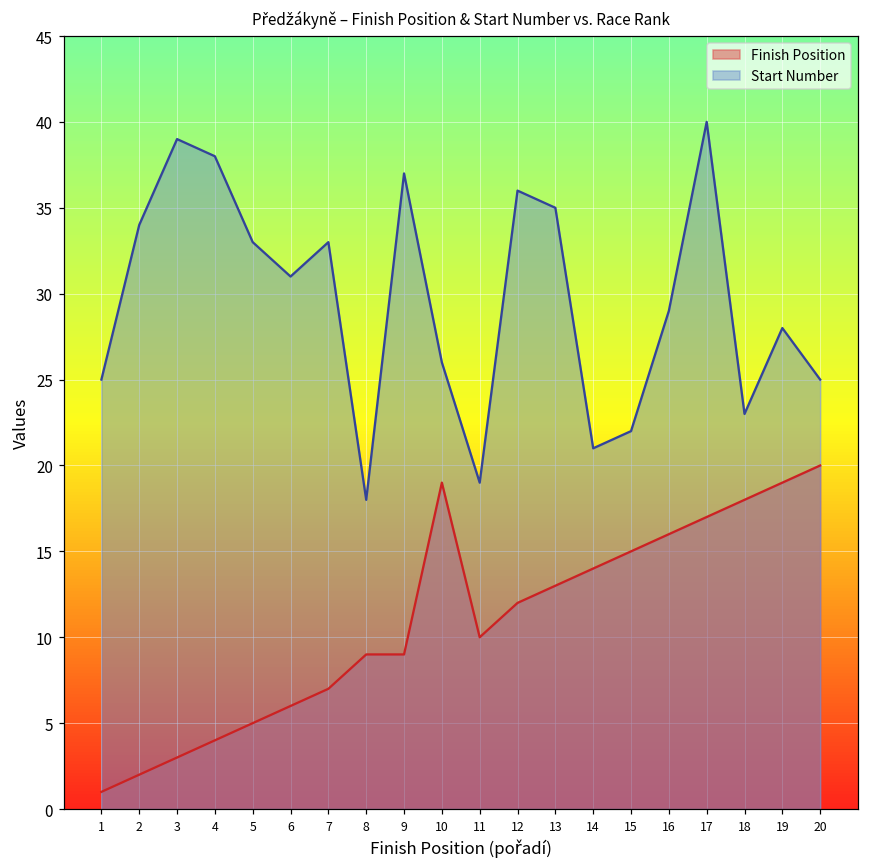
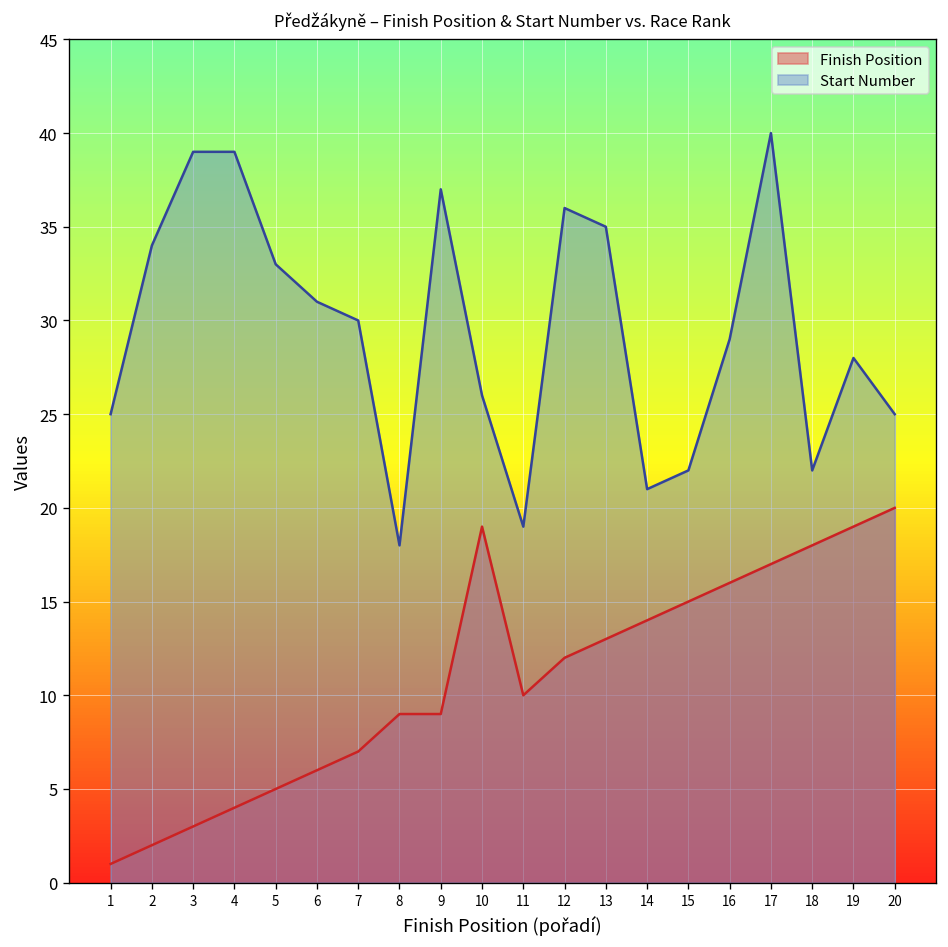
Start Number, 4: 38 -> 39
Start Number, 7: 33 -> 30
Start Number, 18: 23 -> 22
